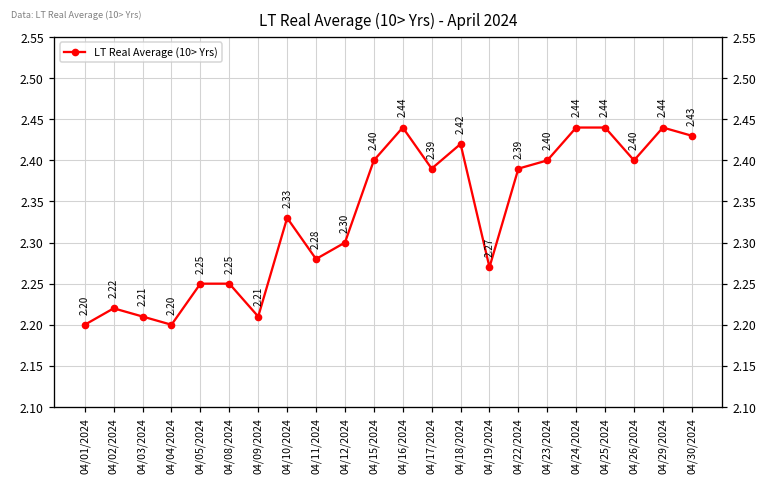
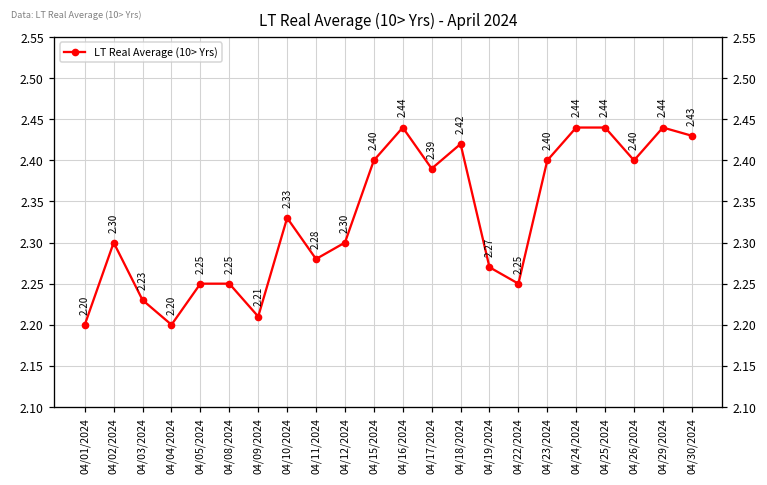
04/02/2024: 2.22 -> 2.30
04/03/2024: 2.21 -> 2.23
04/22/2024: 2.39 -> 2.25
